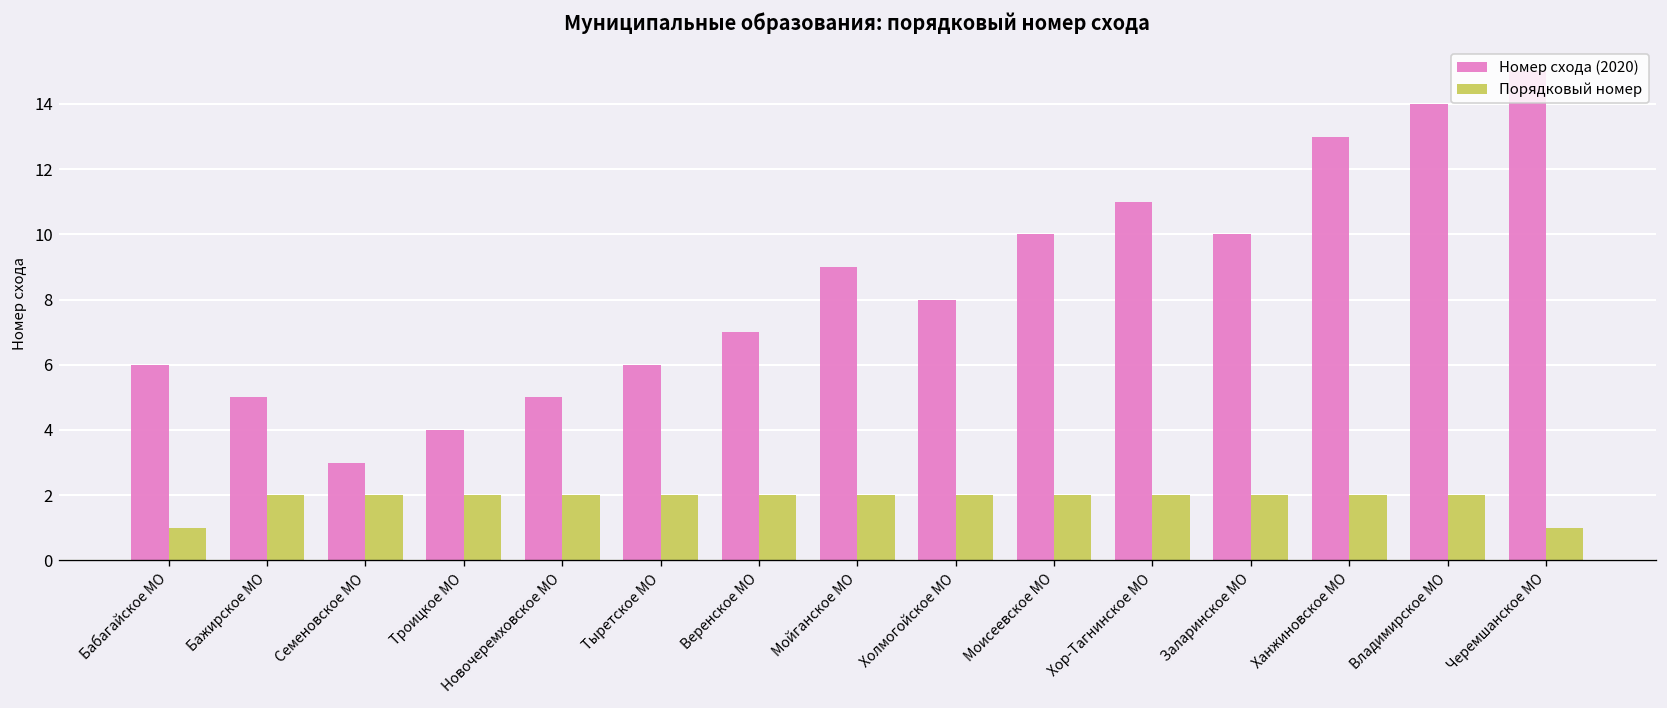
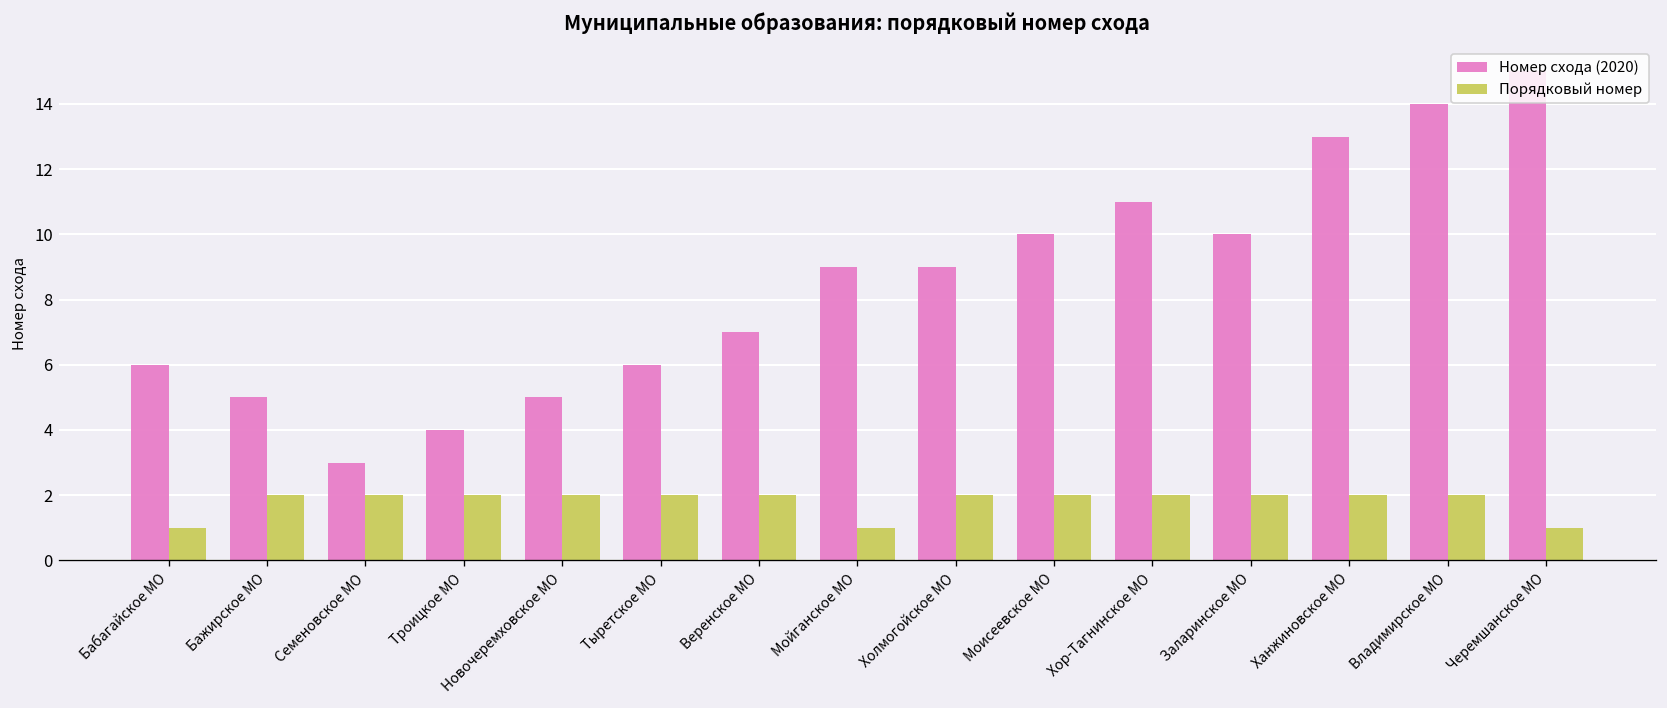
Порядковый номер, Мойганское МО: 2 -> 1
Номер схода (2020), Холмогойское МО: 8 -> 9
